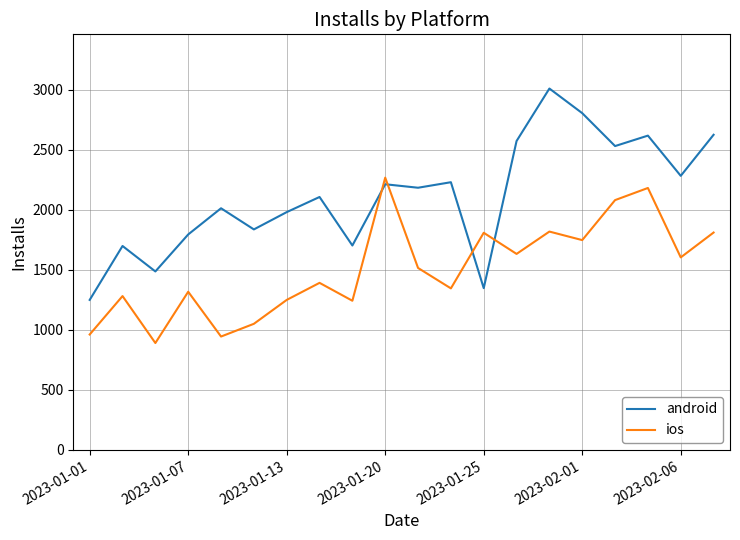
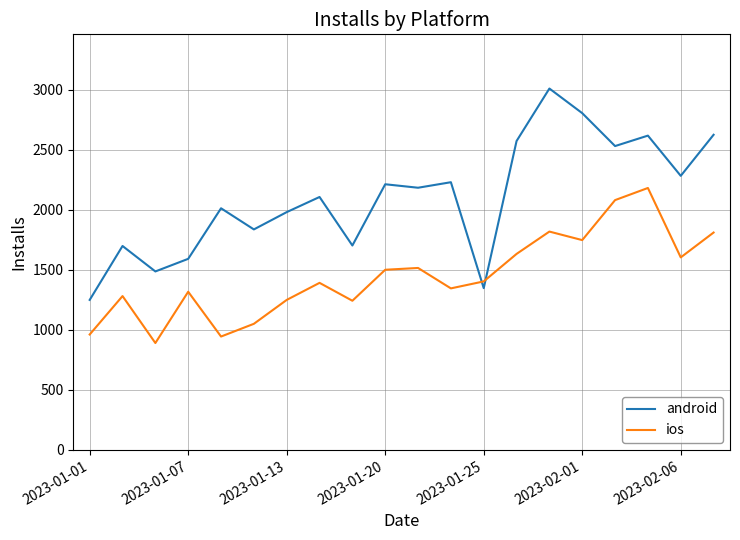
android, 2023-01-07: 1790 -> 1590
ios, 2023-01-20: 2270 -> 1500
ios, 2023-01-25: 1810 -> 1400
